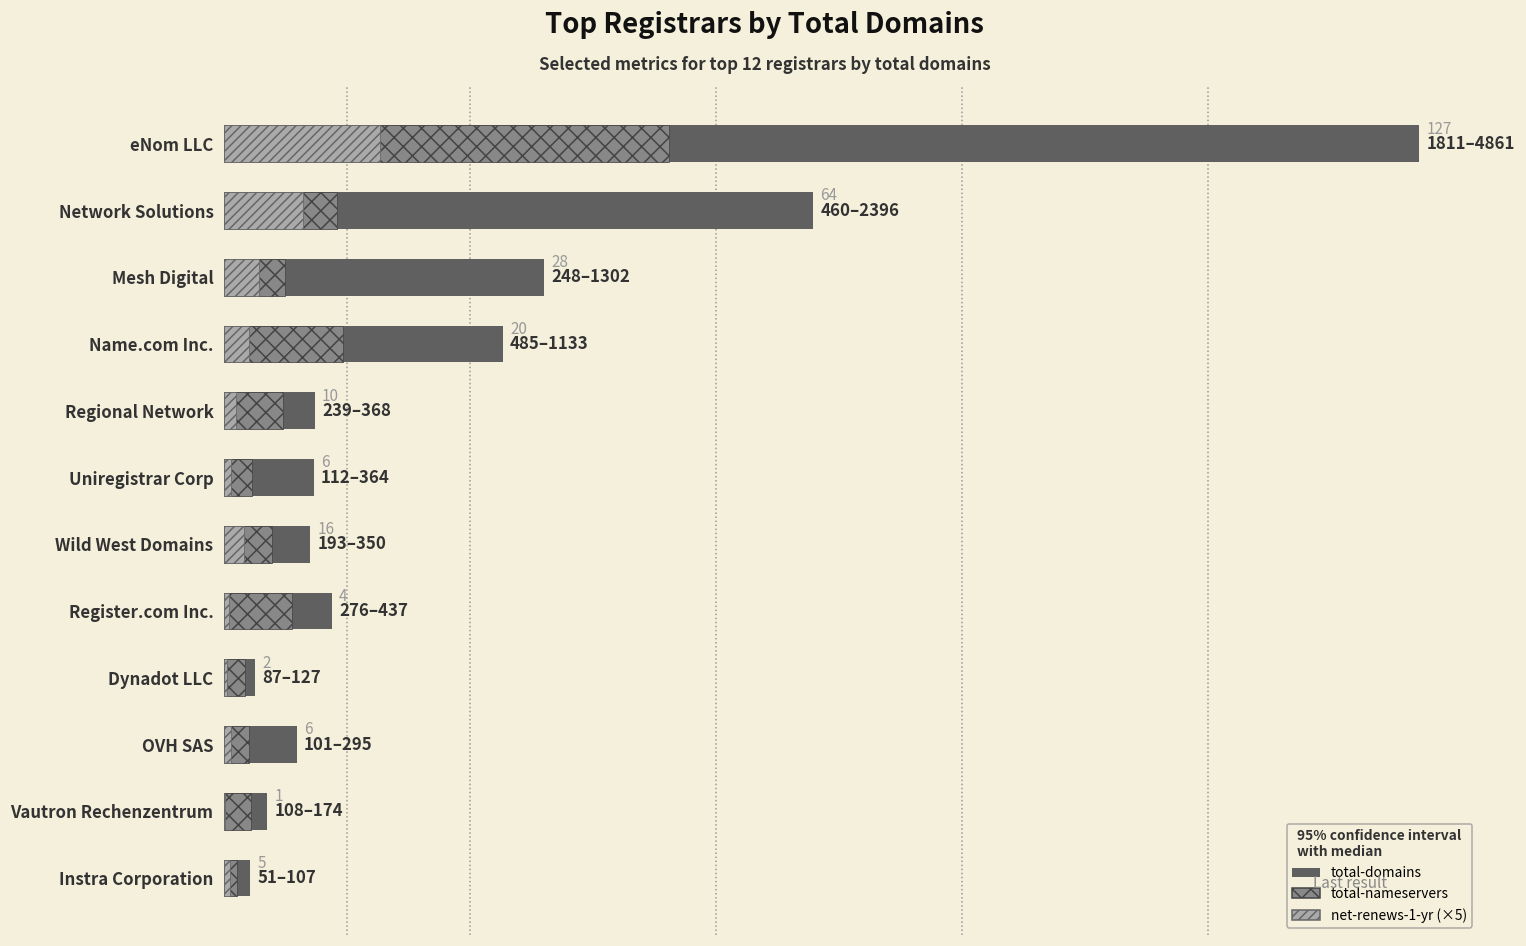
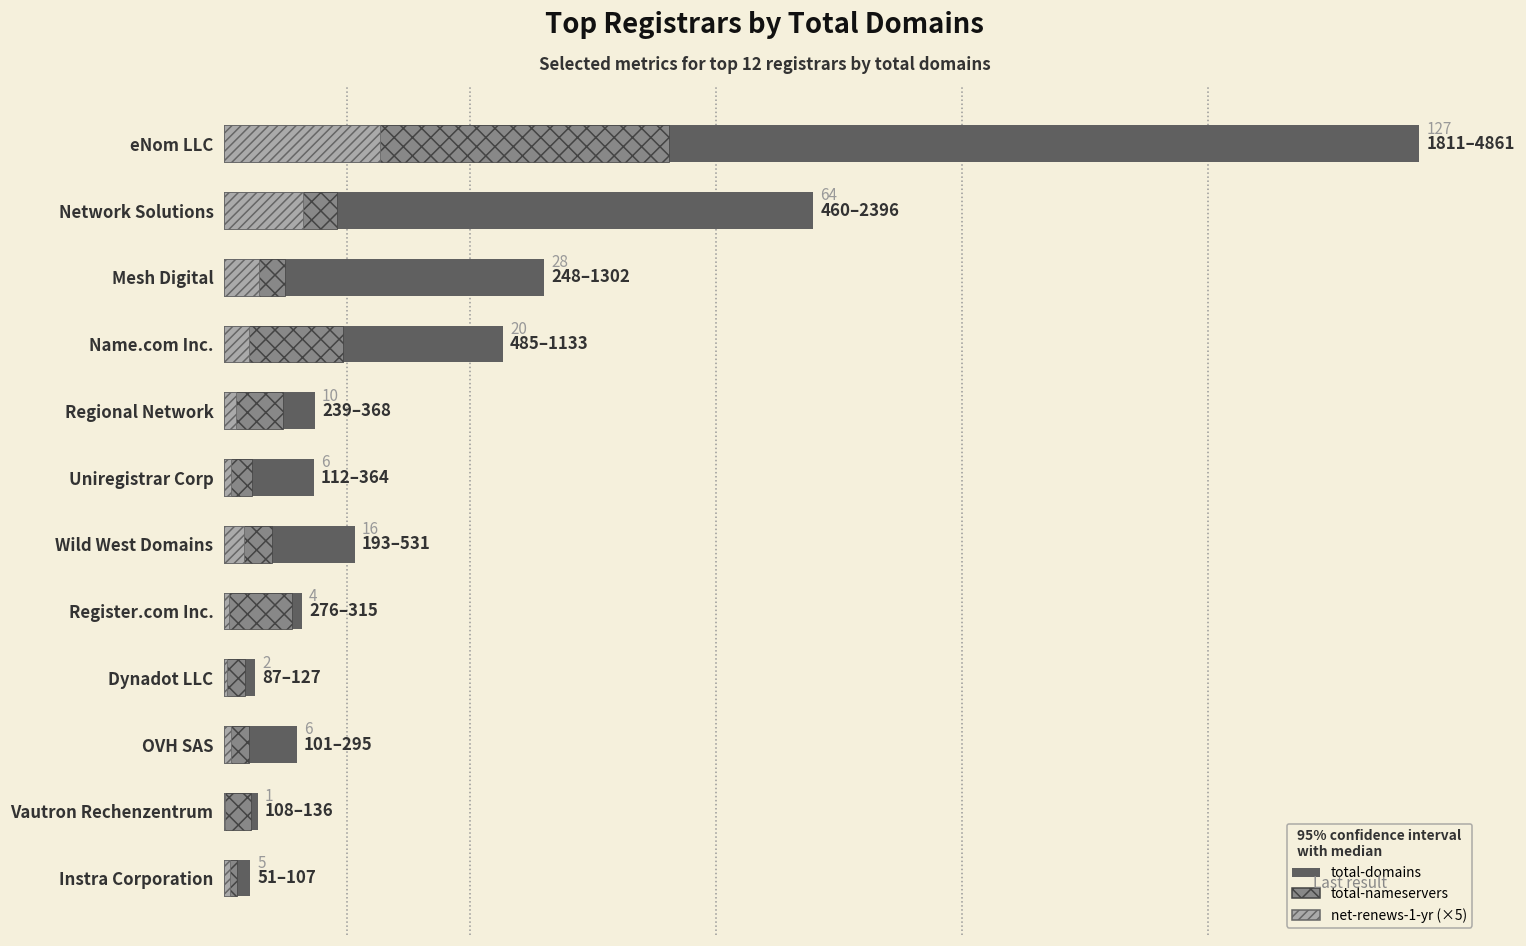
total-domains, Wild West Domains: 350 -> 531
total-domains, Register.com Inc.: 437 -> 315
total-domains, Vautron Rechenzentrum: 174 -> 136
